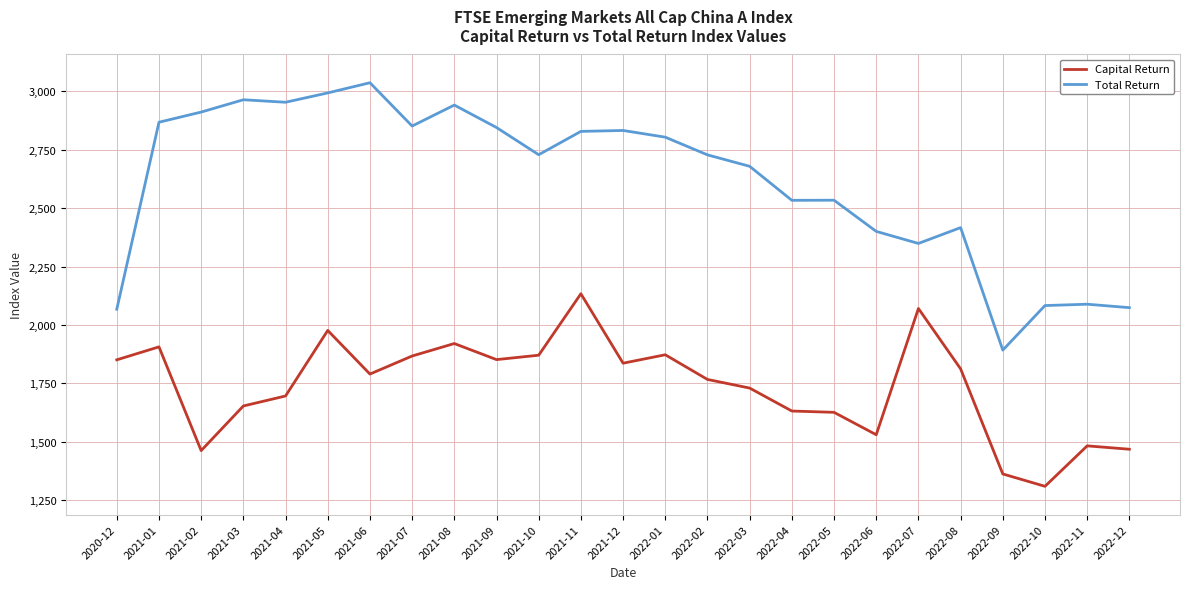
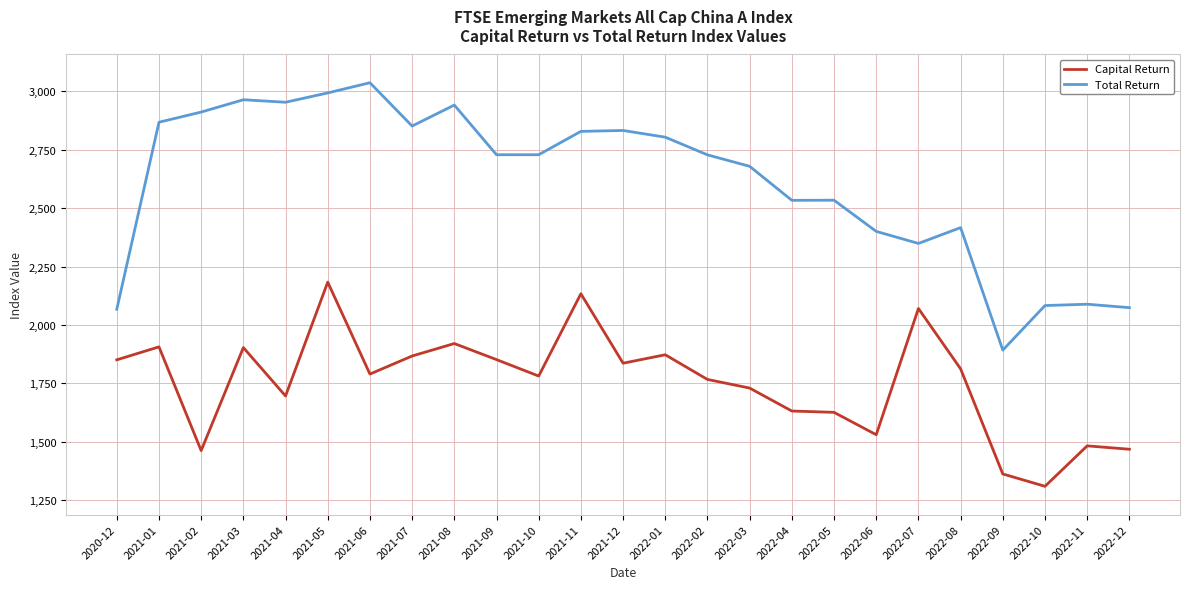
Capital Return, 2021-03: 1,650 -> 1,900
Capital Return, 2021-05: 1,980 -> 2,180
Total Return, 2021-09: 2,850 -> 2,730
Capital Return, 2021-10: 1,870 -> 1,780
